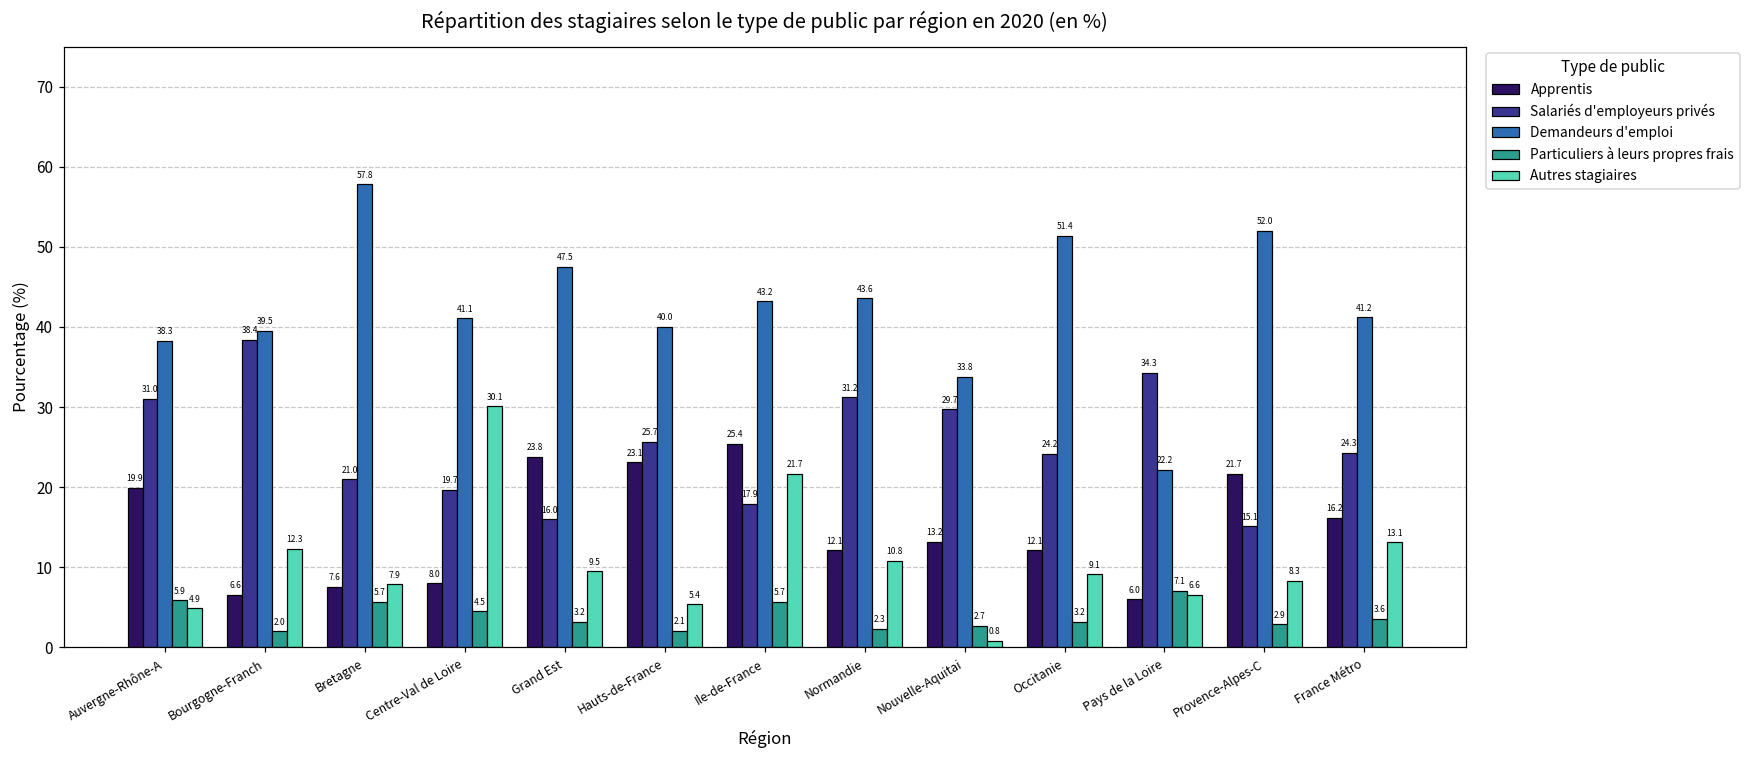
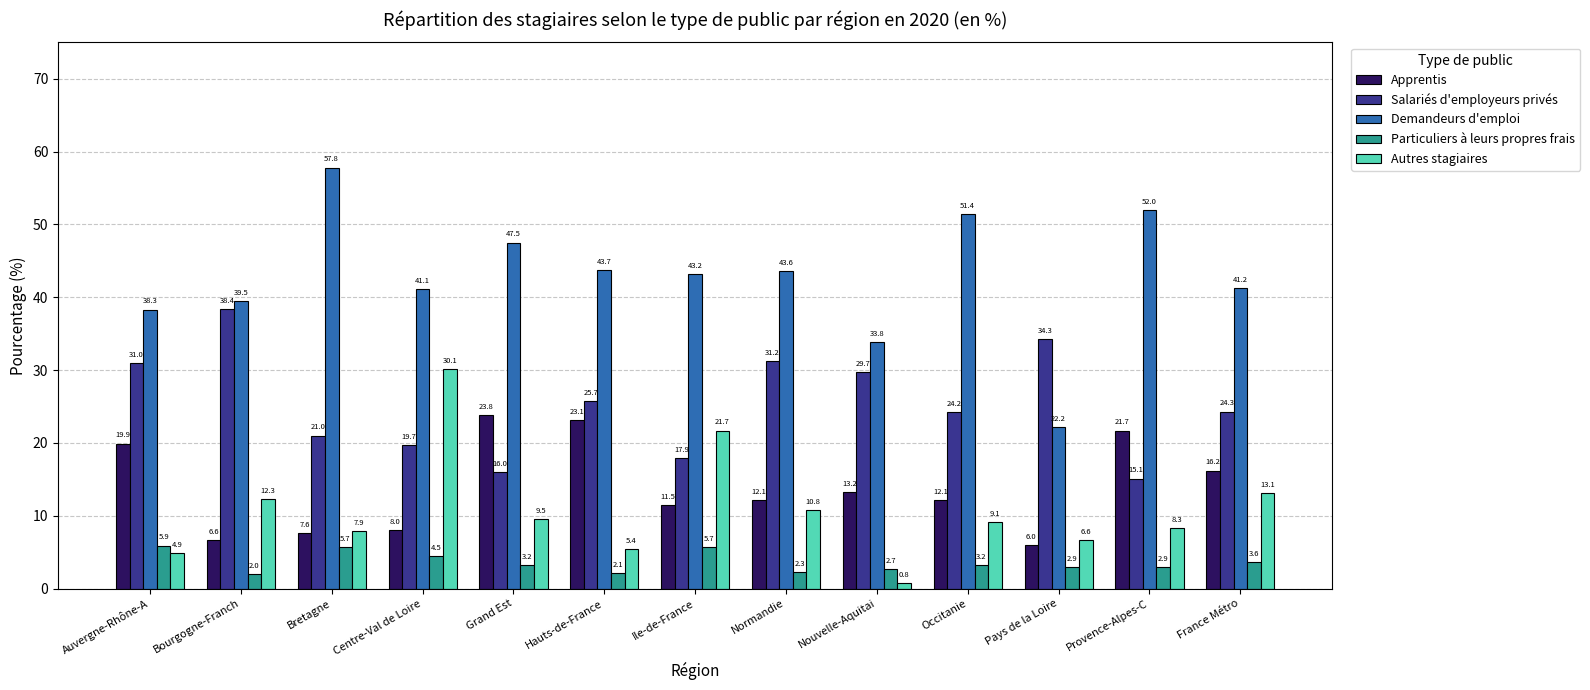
Demandeurs d'emploi, Hauts-de-France: 40.0 -> 43.7
Apprentis, Ile-de-France: 25.4 -> 11.5
Particuliers à leurs propres frais, Pays de la Loire: 7.1 -> 2.9
